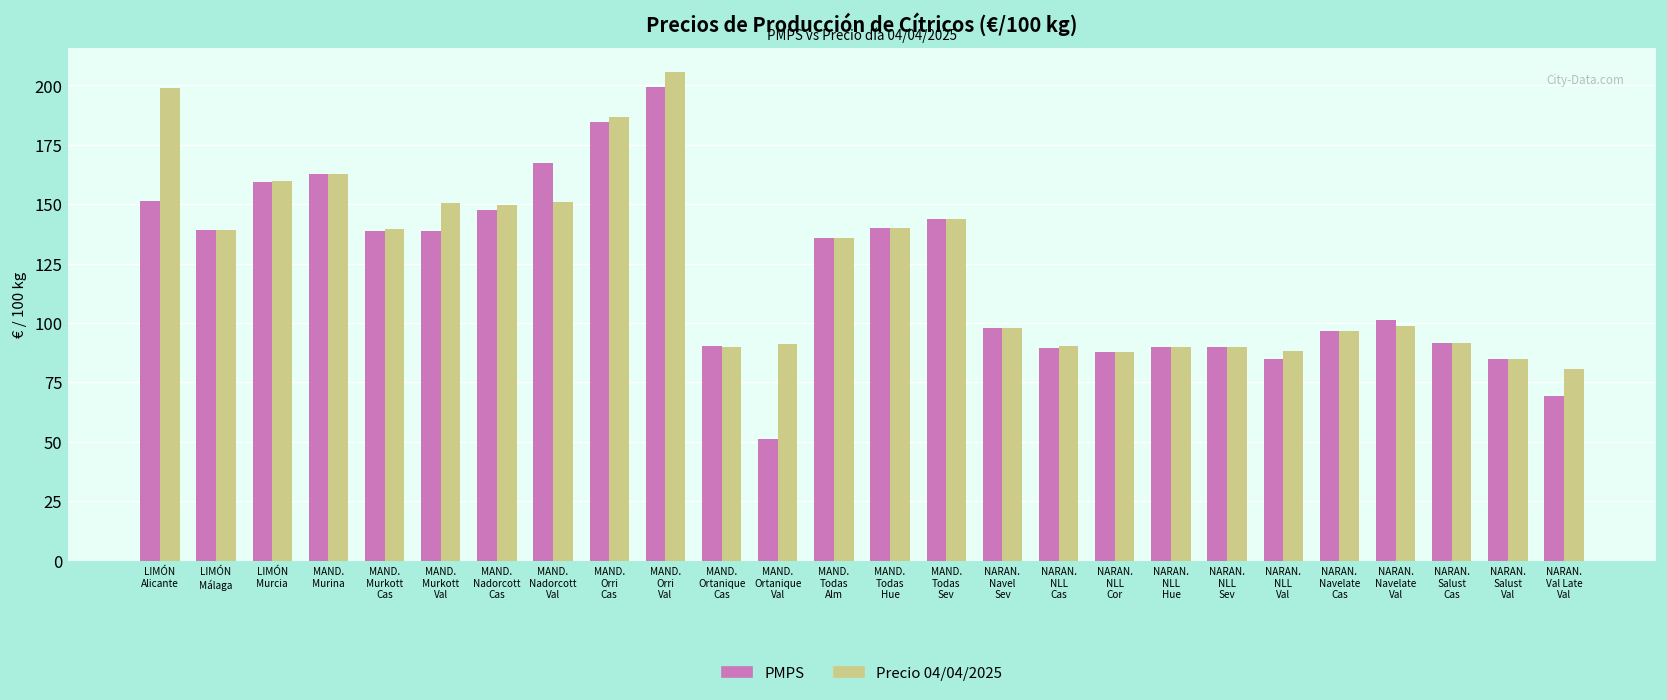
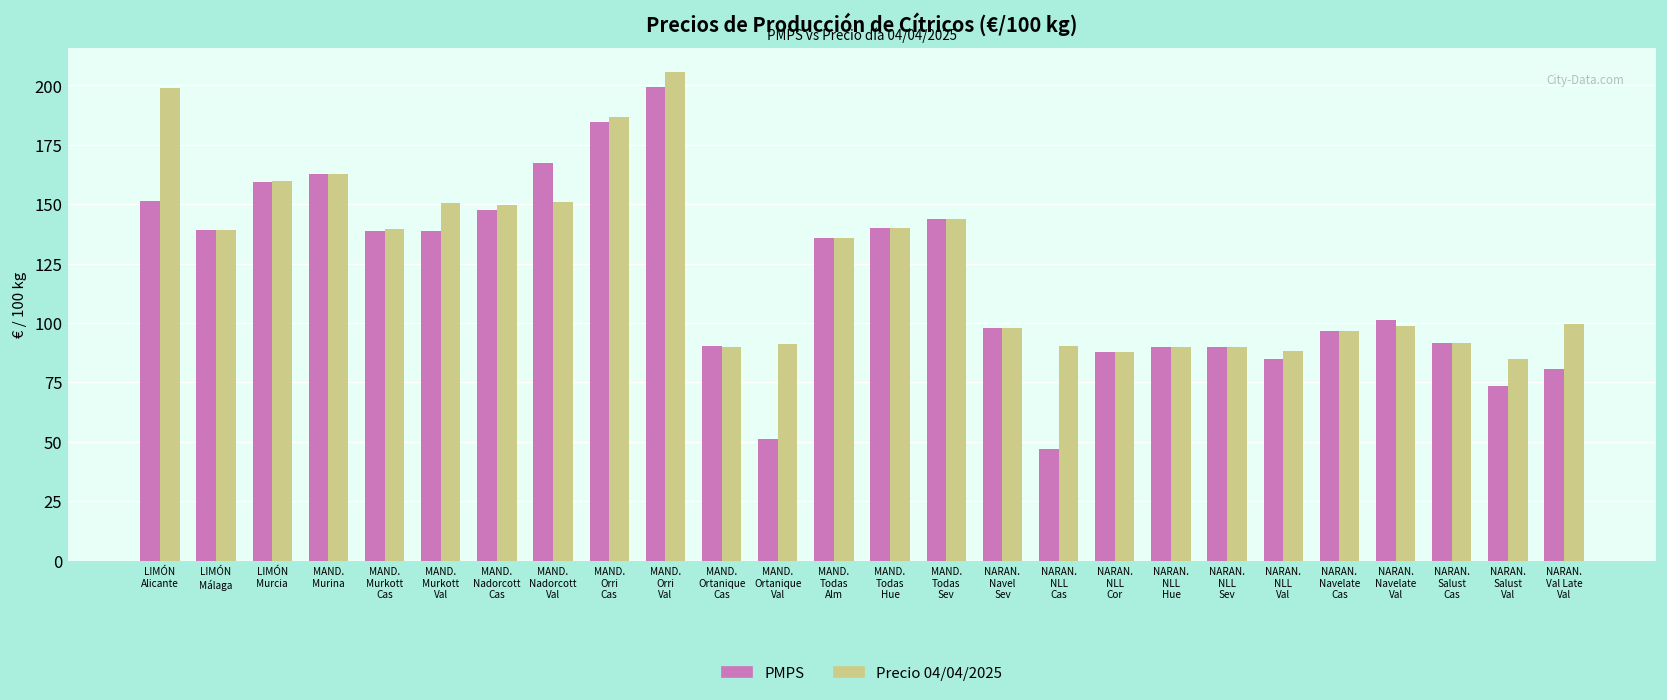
PMPS, NARAN. NLL Cas: 90 -> 47
PMPS, NARAN. Salust Val: 85 -> 73
PMPS, NARAN. Val Late Val: 69 -> 81
Precio 04/04/2025, NARAN. Val Late Val: 81 -> 100
